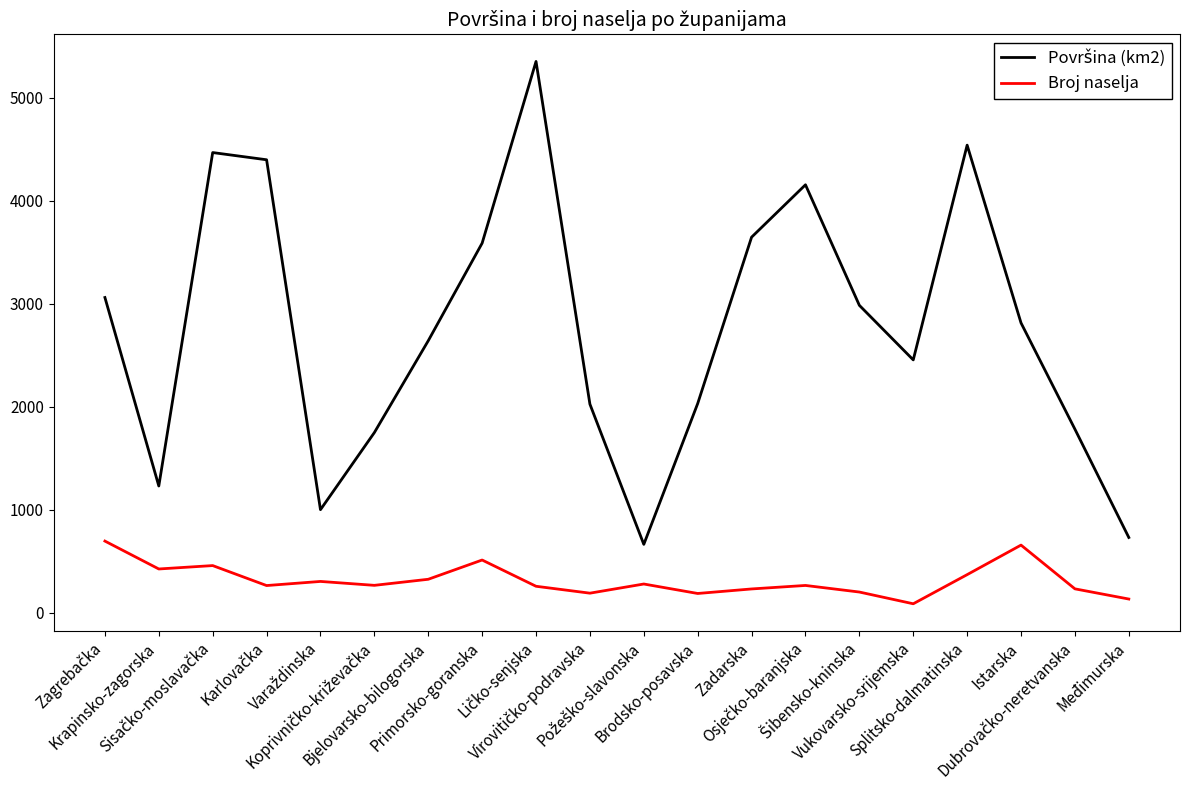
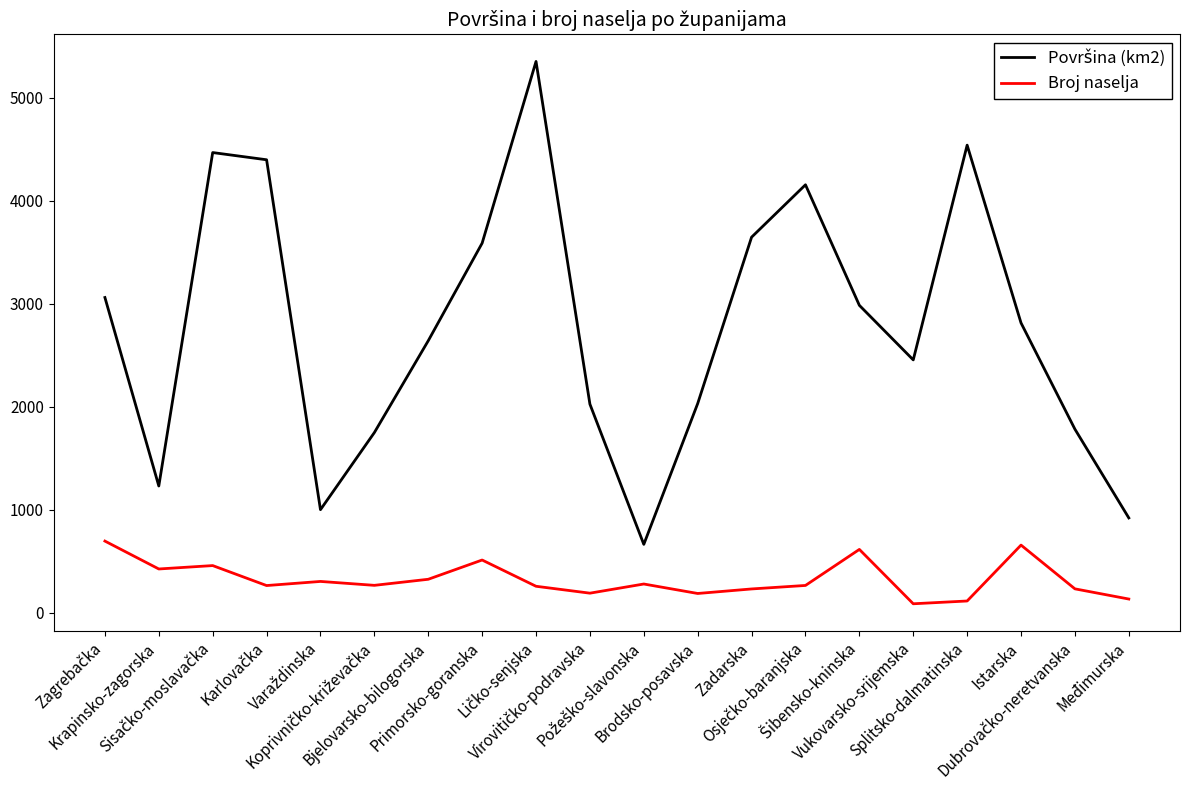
Broj naselja, Šibensko-kninska: 200 -> 610
Broj naselja, Splitsko-dalmatinska: 370 -> 110
Površina (km2), Međimurska: 730 -> 920
